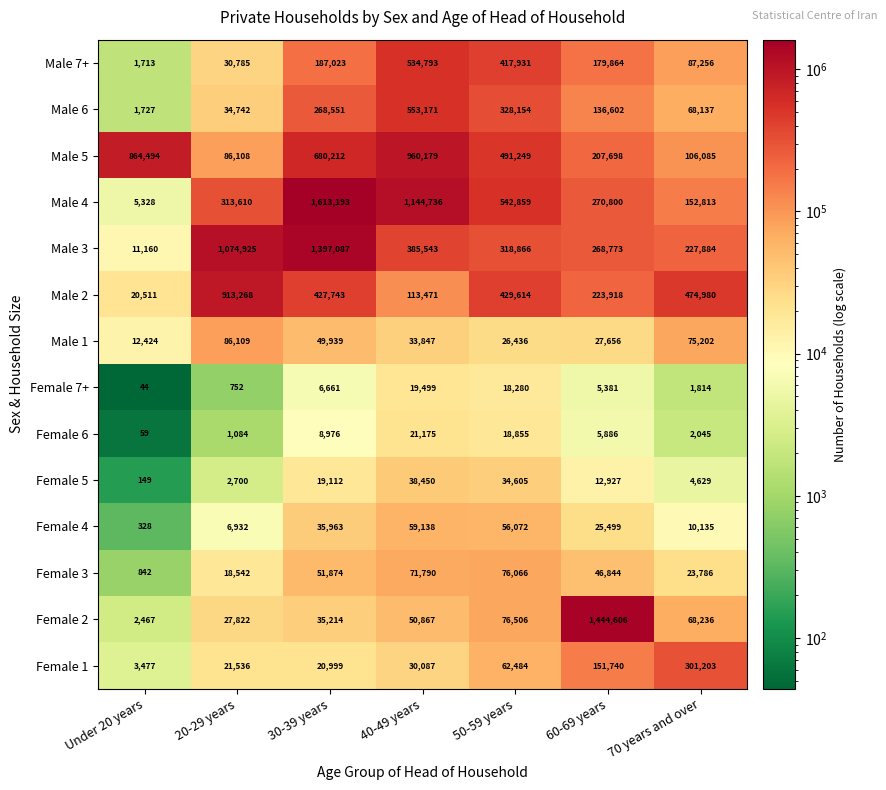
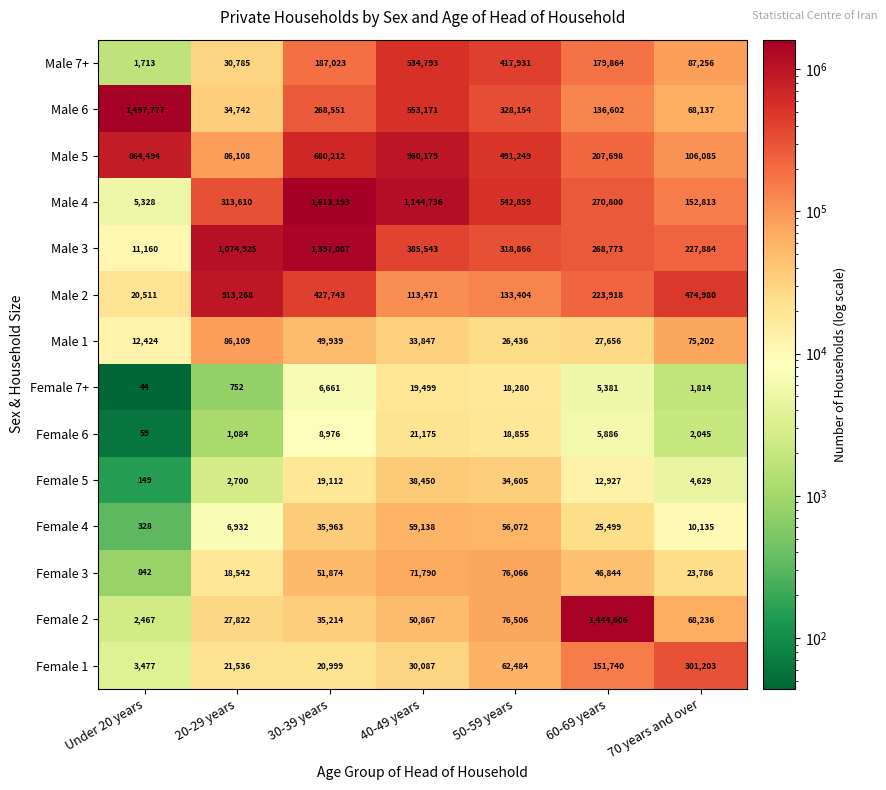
Male 6, Under 20 years: 1,727 -> 1,497,777
Male 2, 50-59 years: 429,614 -> 133,404
